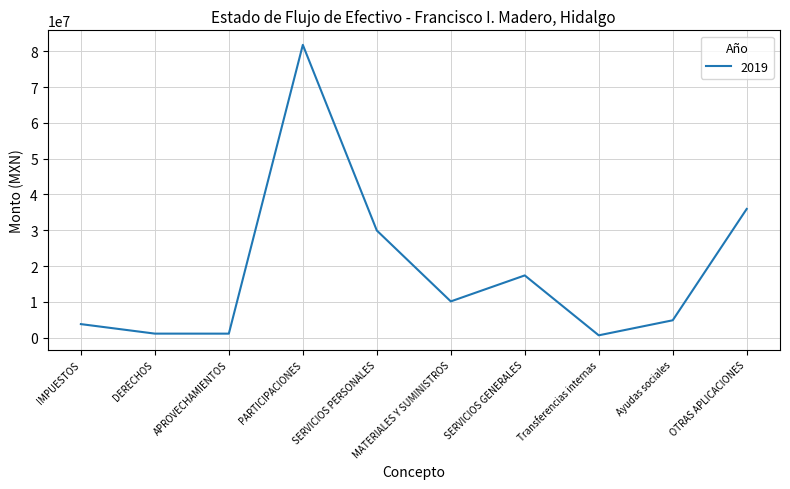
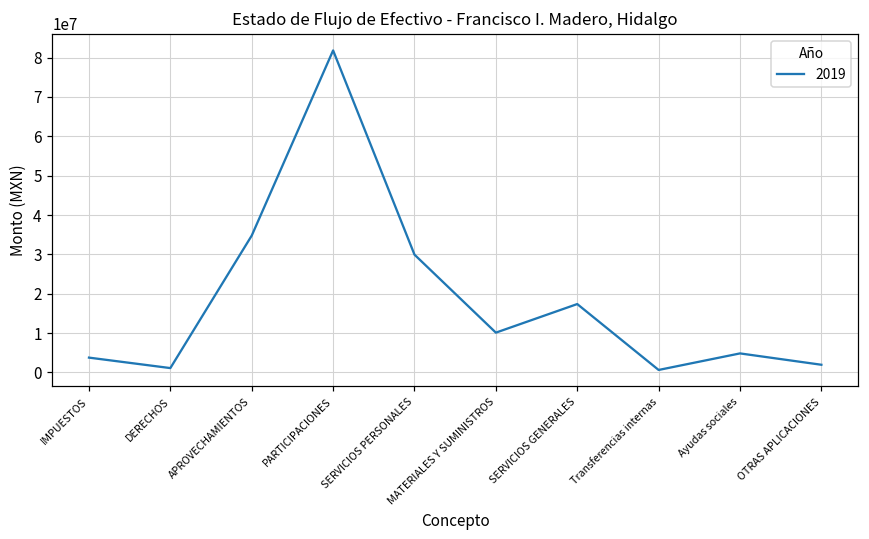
APROVECHAMIENTOS: 1000000 -> 35000000
OTRAS APLICACIONES: 36000000 -> 2000000
